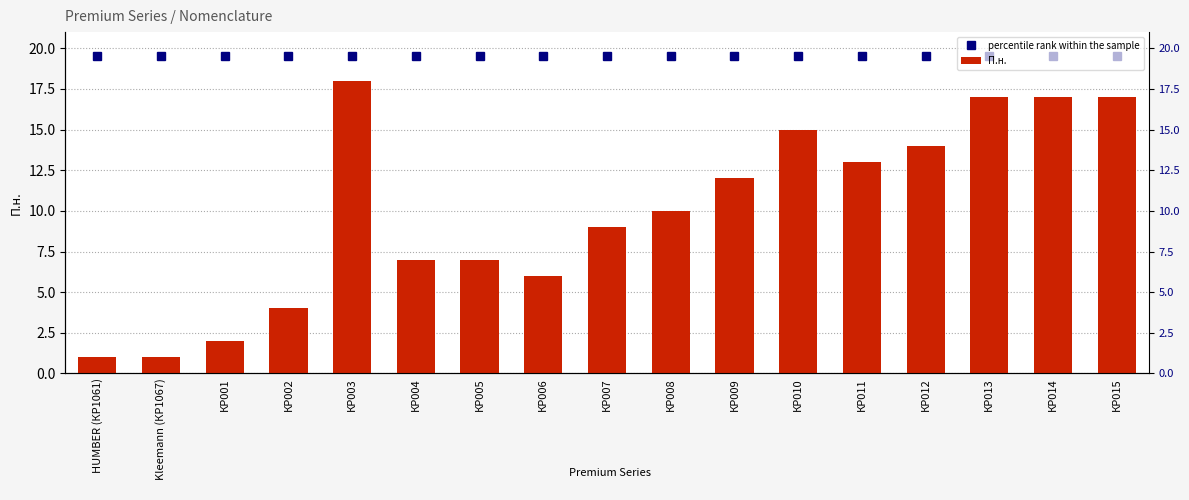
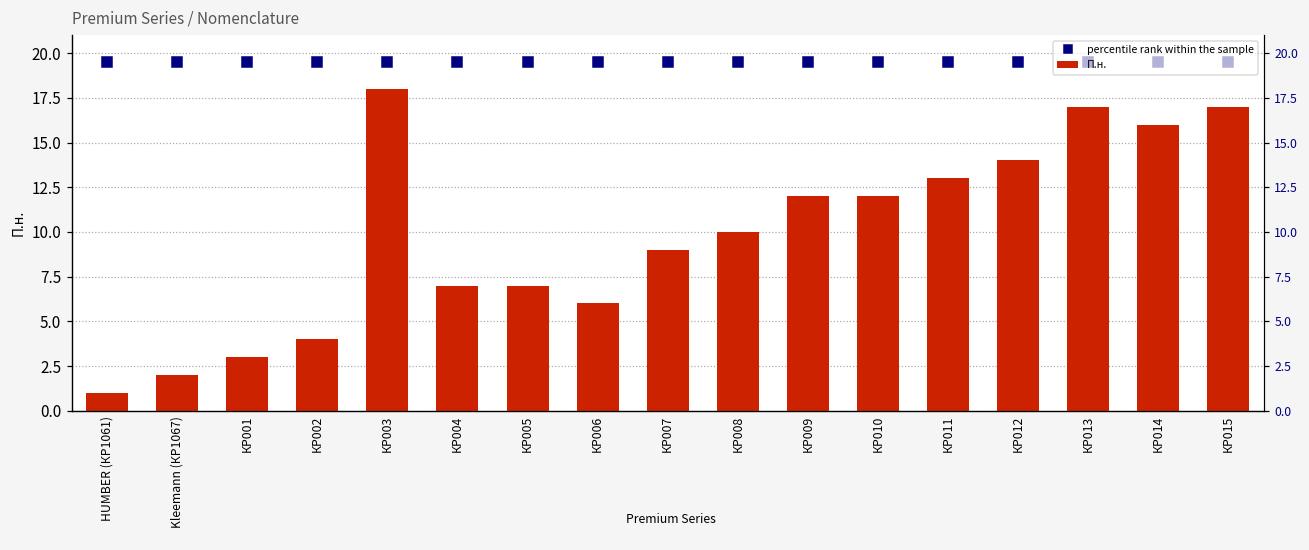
П.н., Kleemann (КР1067): 1 -> 2
П.н., КР001: 2 -> 3
П.н., КР010: 15 -> 12
П.н., КР014: 17 -> 16
